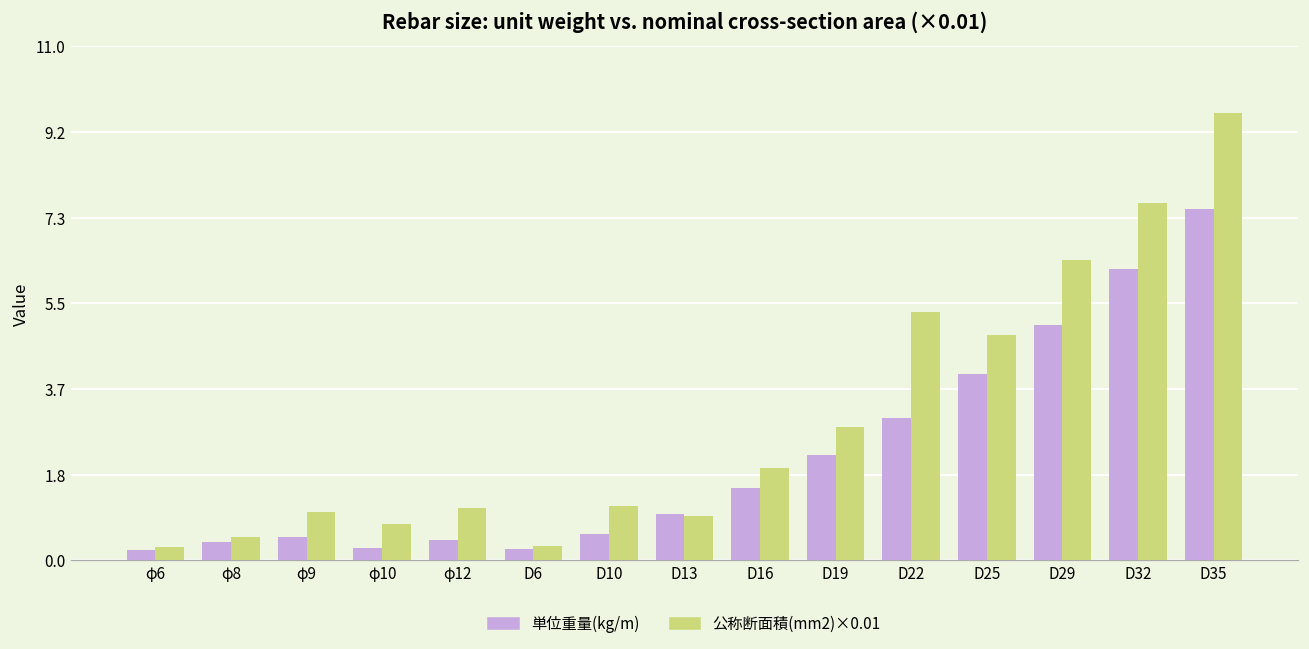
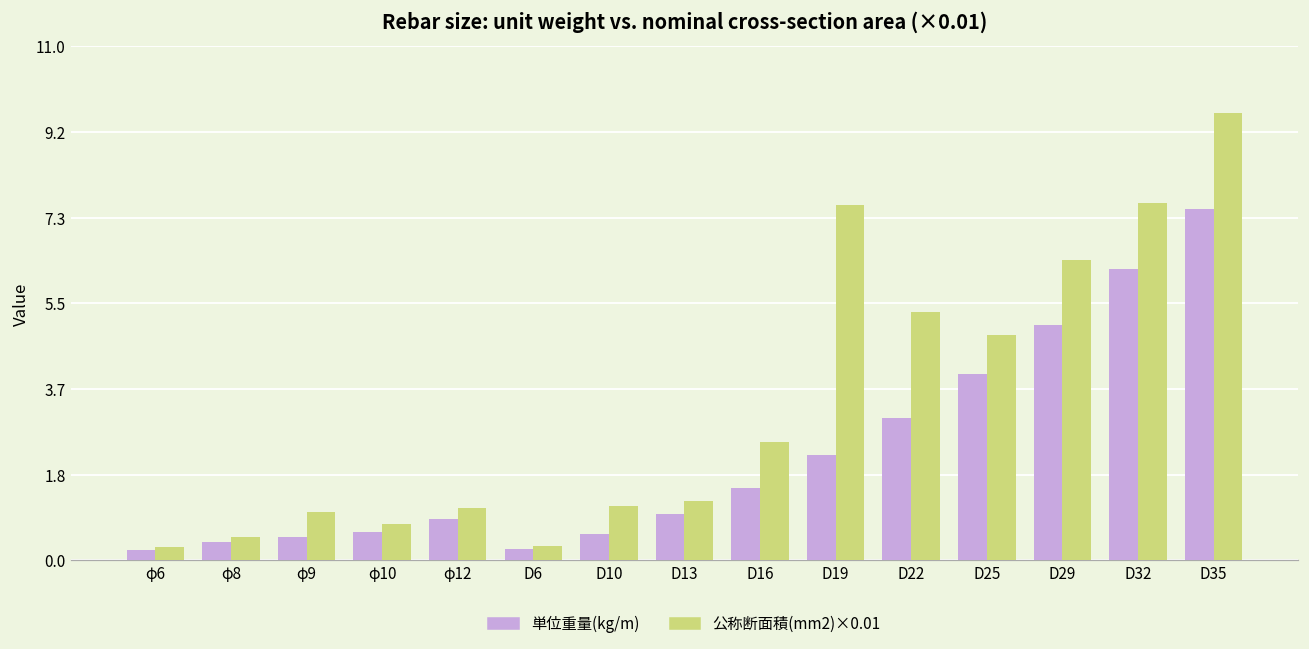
単位重量(kg/m), φ10: 0.3 -> 0.6
単位重量(kg/m), φ12: 0.4 -> 0.9
公称断面積(mm2)×0.01, D13: 1.0 -> 1.3
公称断面積(mm2)×0.01, D16: 2.0 -> 2.5
公称断面積(mm2)×0.01, D19: 2.9 -> 7.6
